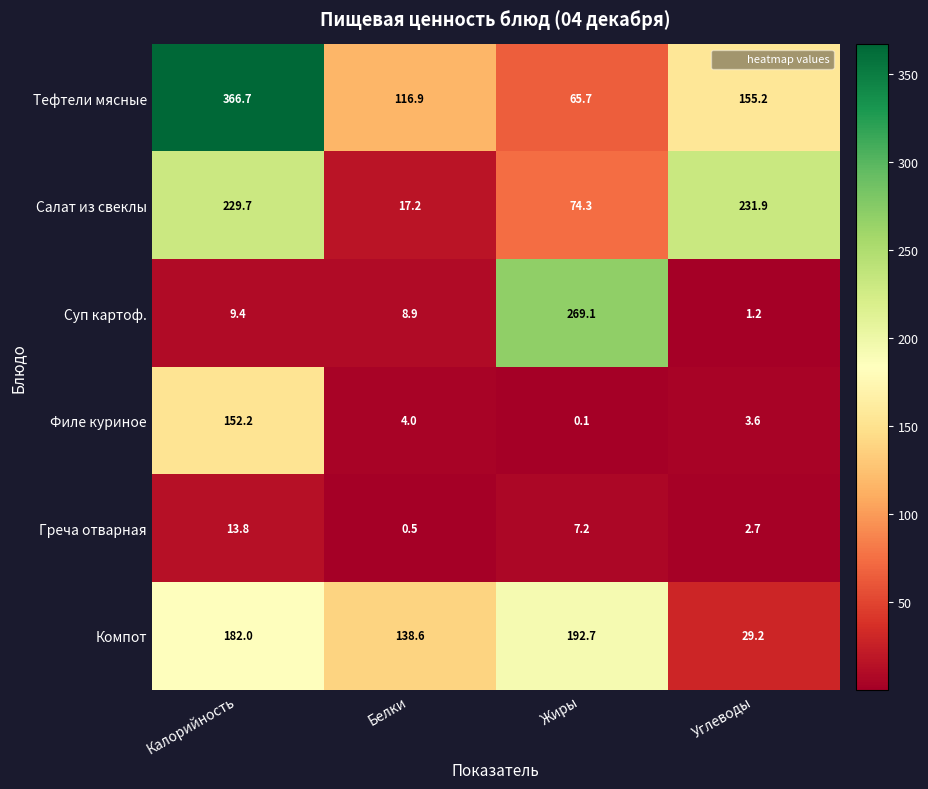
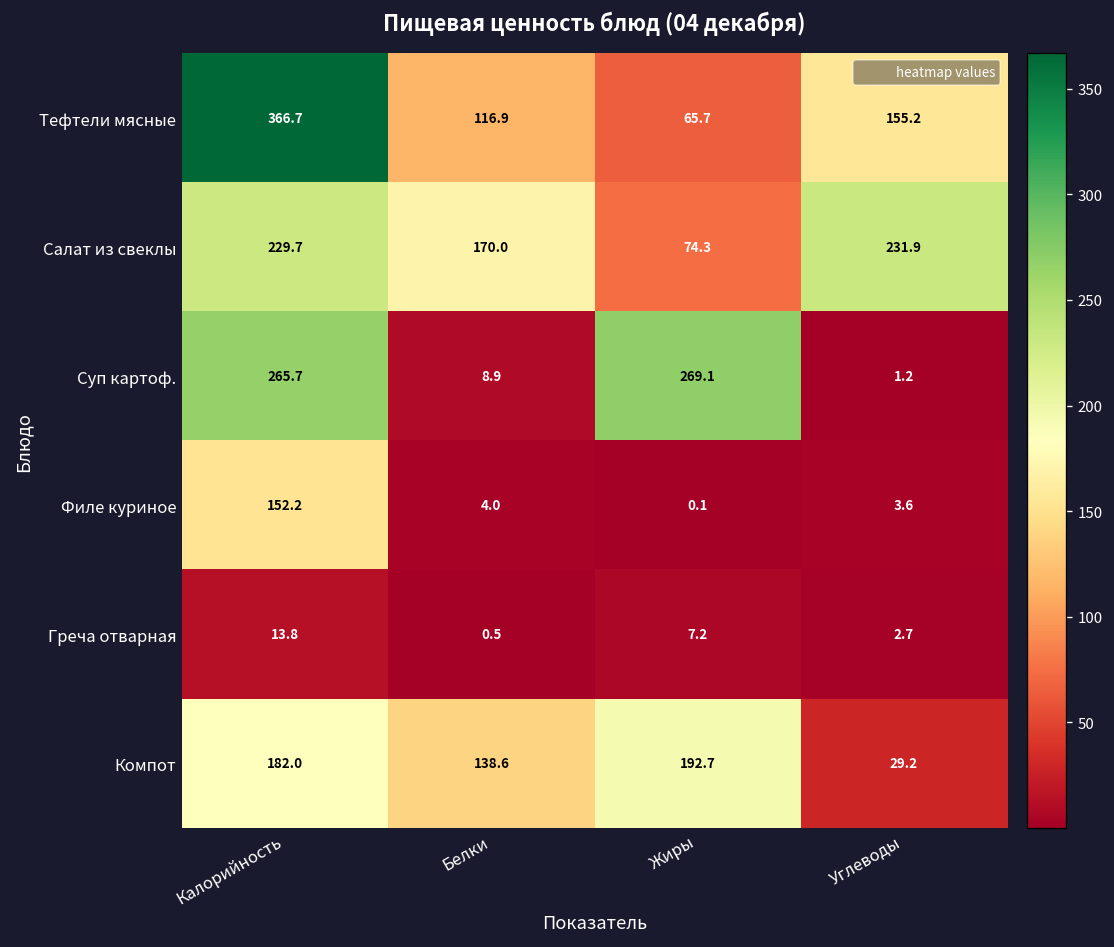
Салат из свеклы, Белки: 17.2 -> 170.0
Суп картоф., Калорийность: 9.4 -> 265.7
